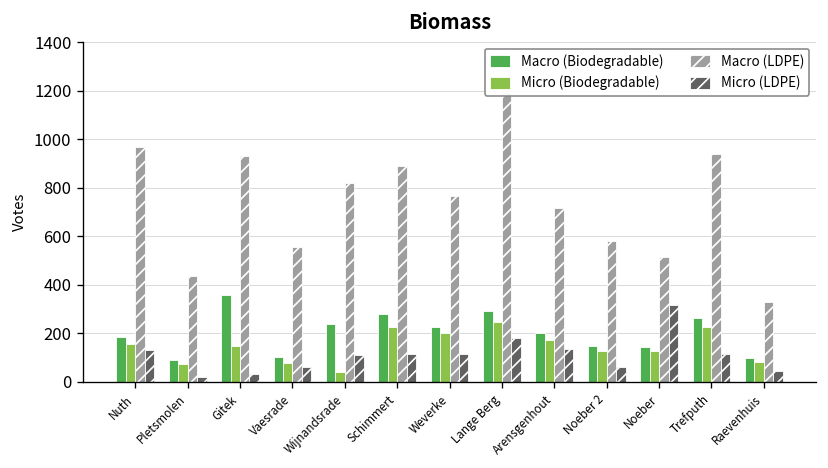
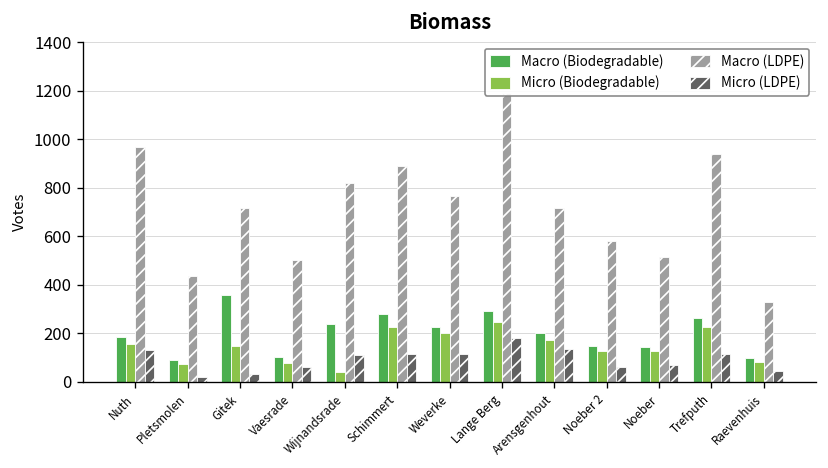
Macro (LDPE), Gitek: 930 -> 720
Macro (LDPE), Vaesrade: 560 -> 500
Micro (LDPE), Noeber: 320 -> 70
